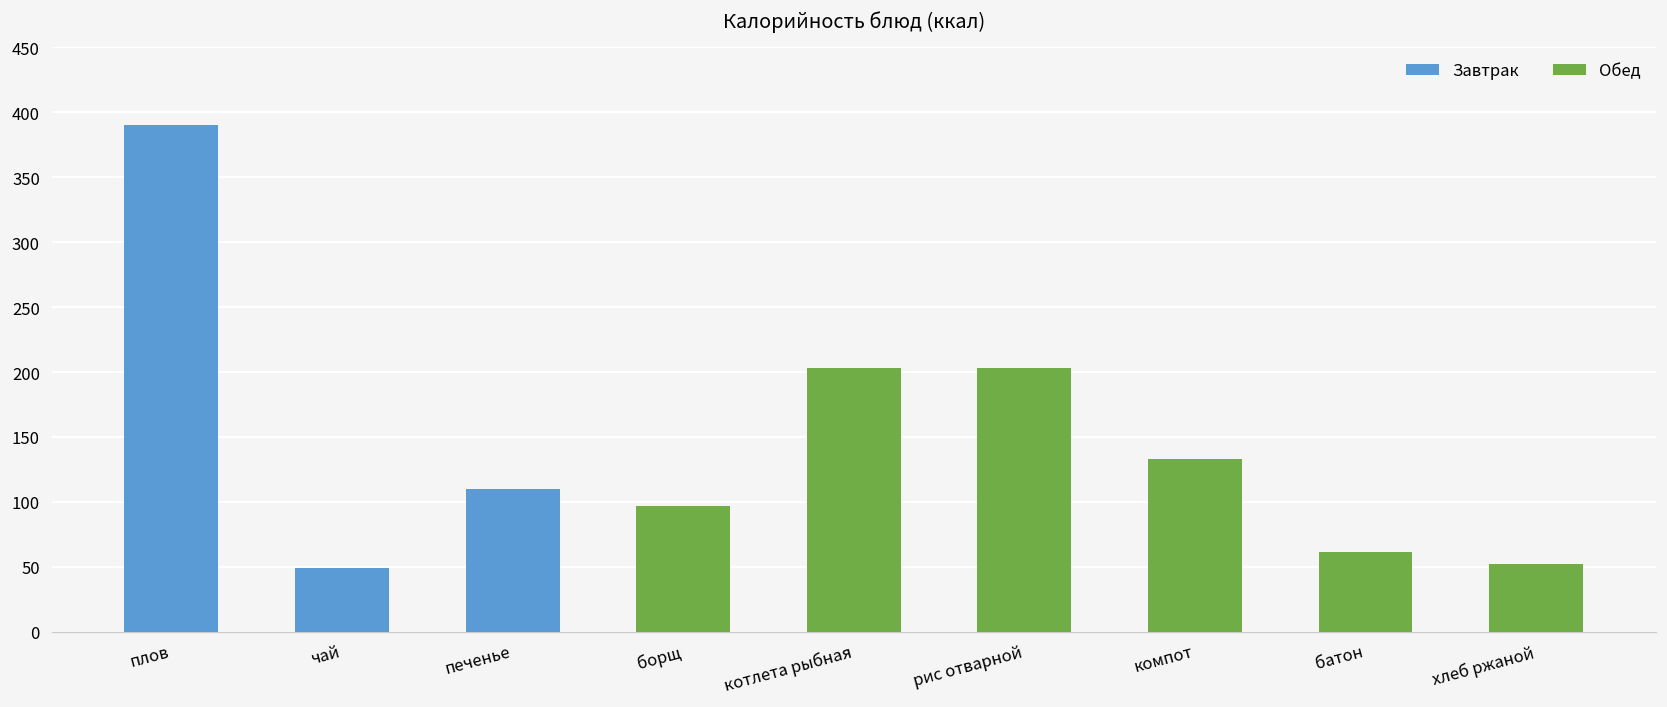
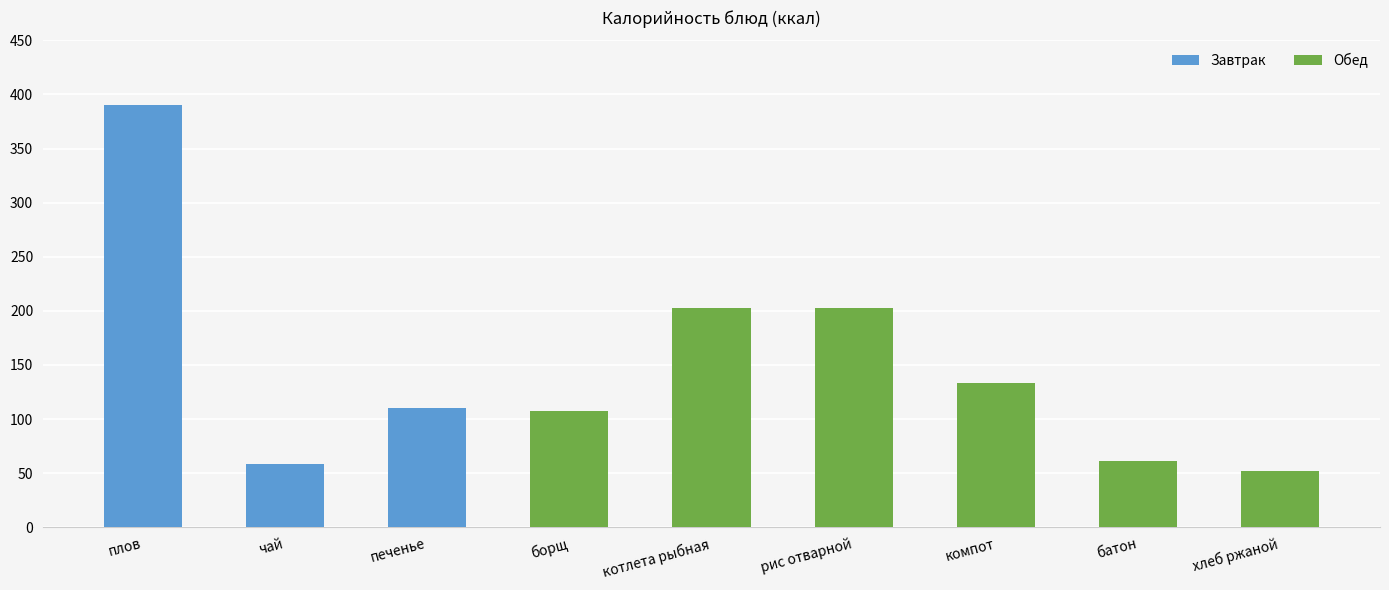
Завтрак, чай: 49 -> 58
Обед, борщ: 97 -> 107
